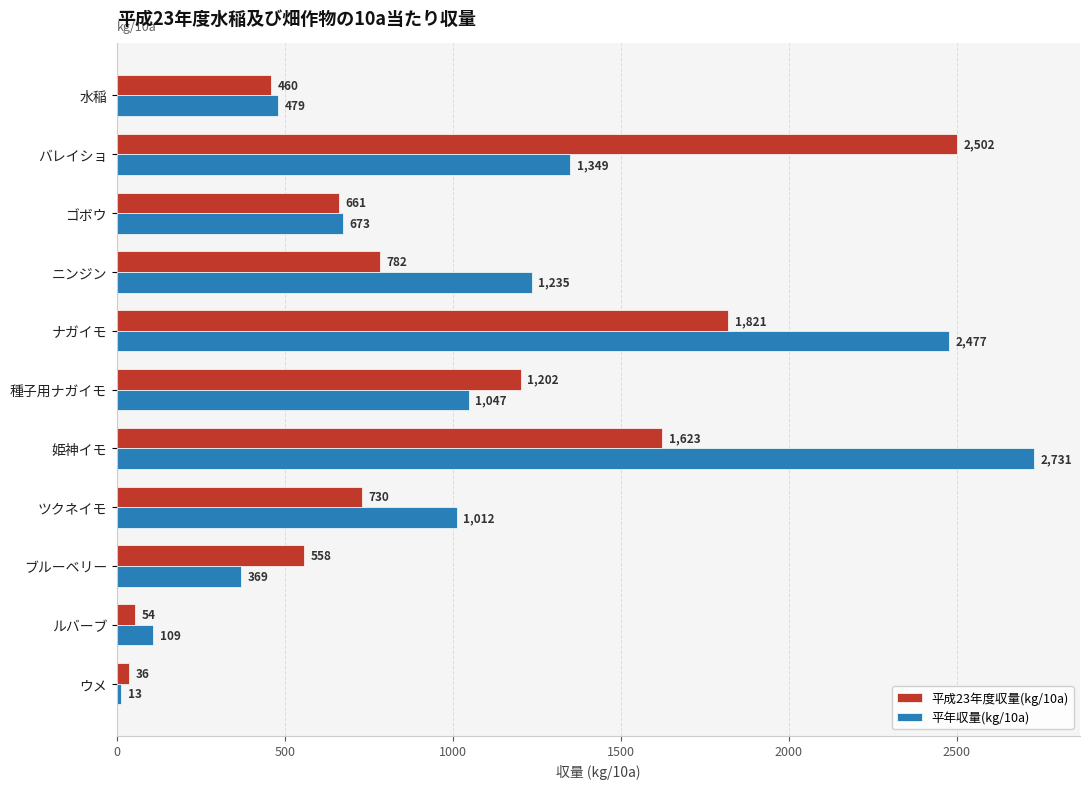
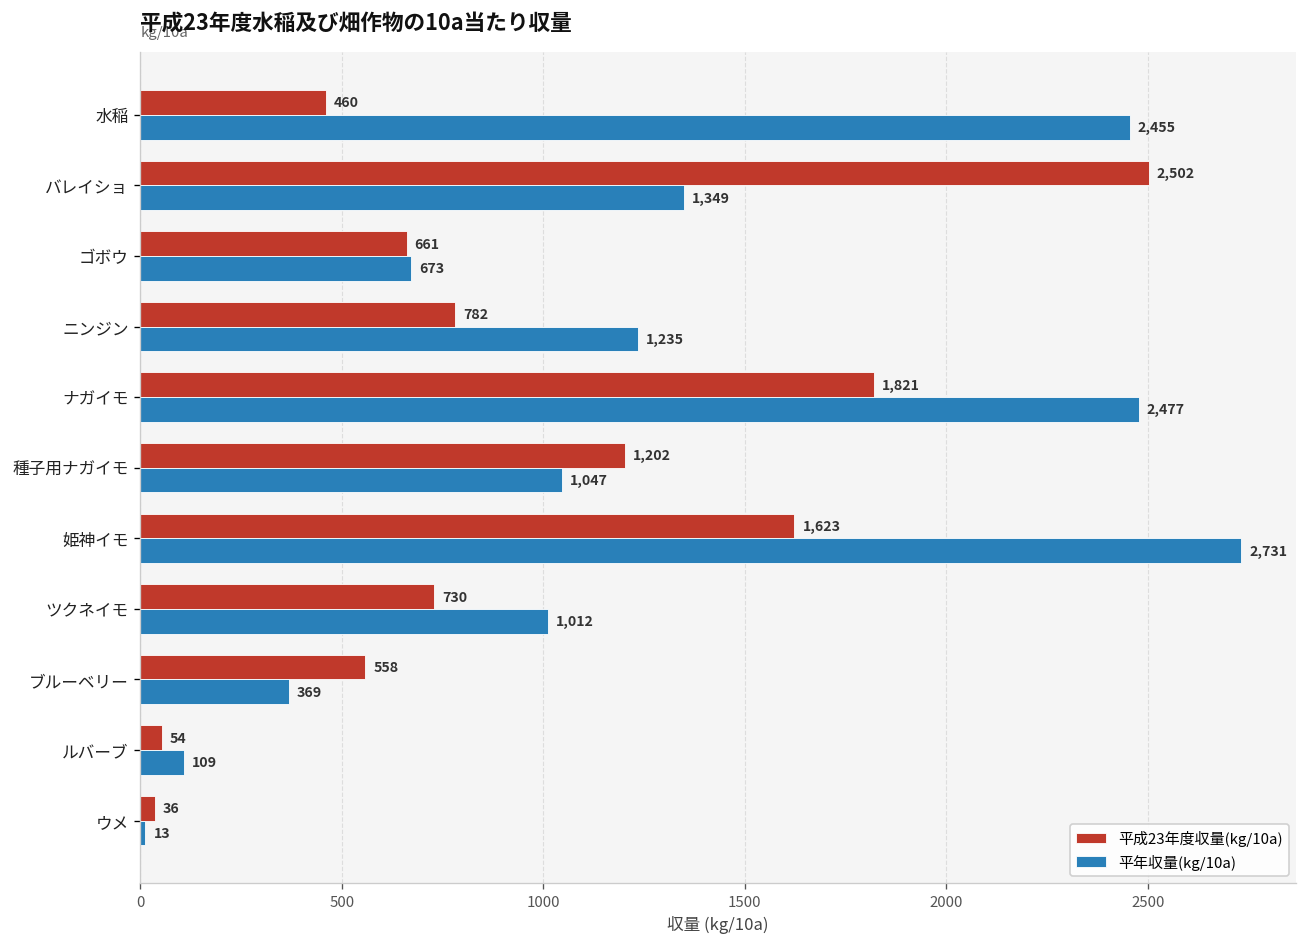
平年収量(kg/10a), 水稲: 479 -> 2,455
